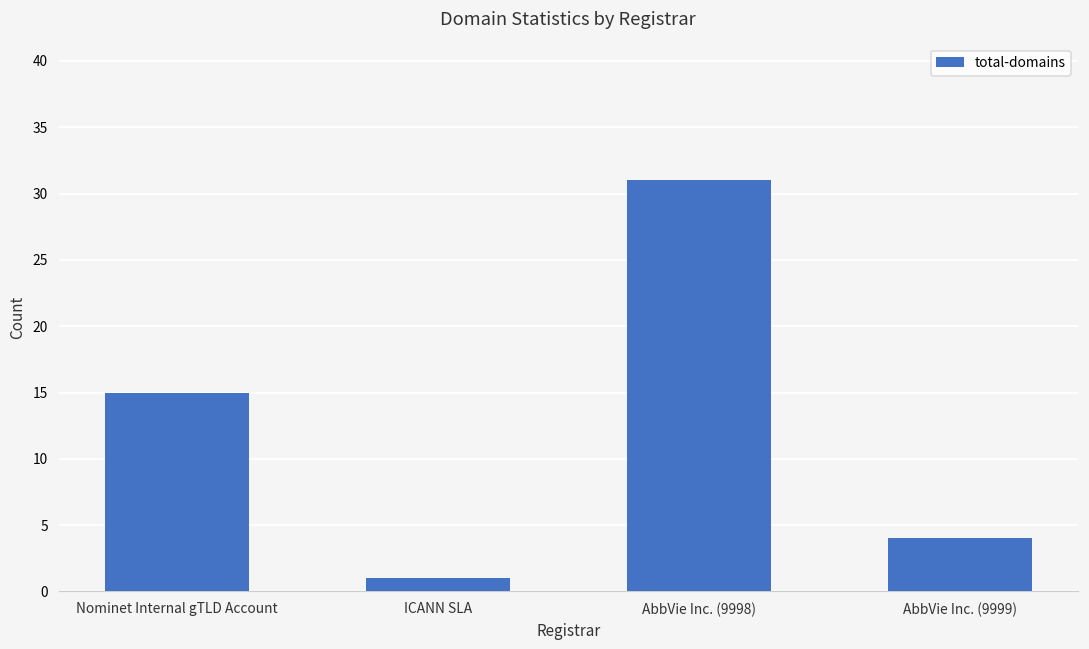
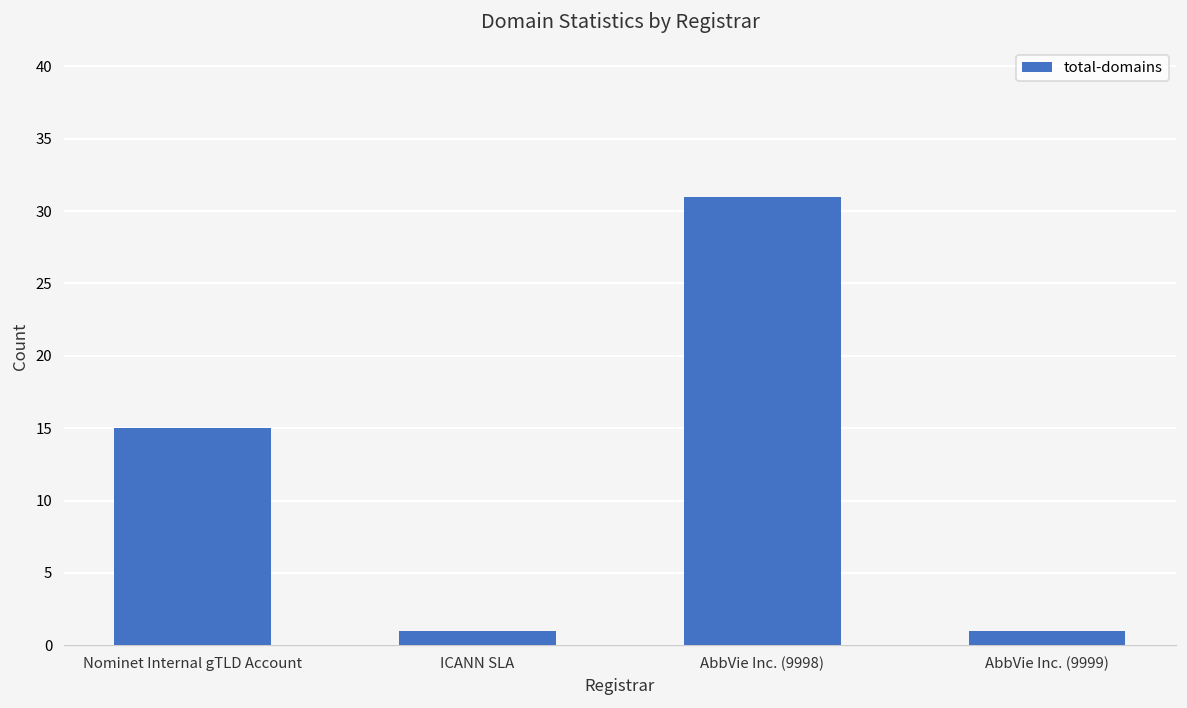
AbbVie Inc. (9999): 4 -> 1
